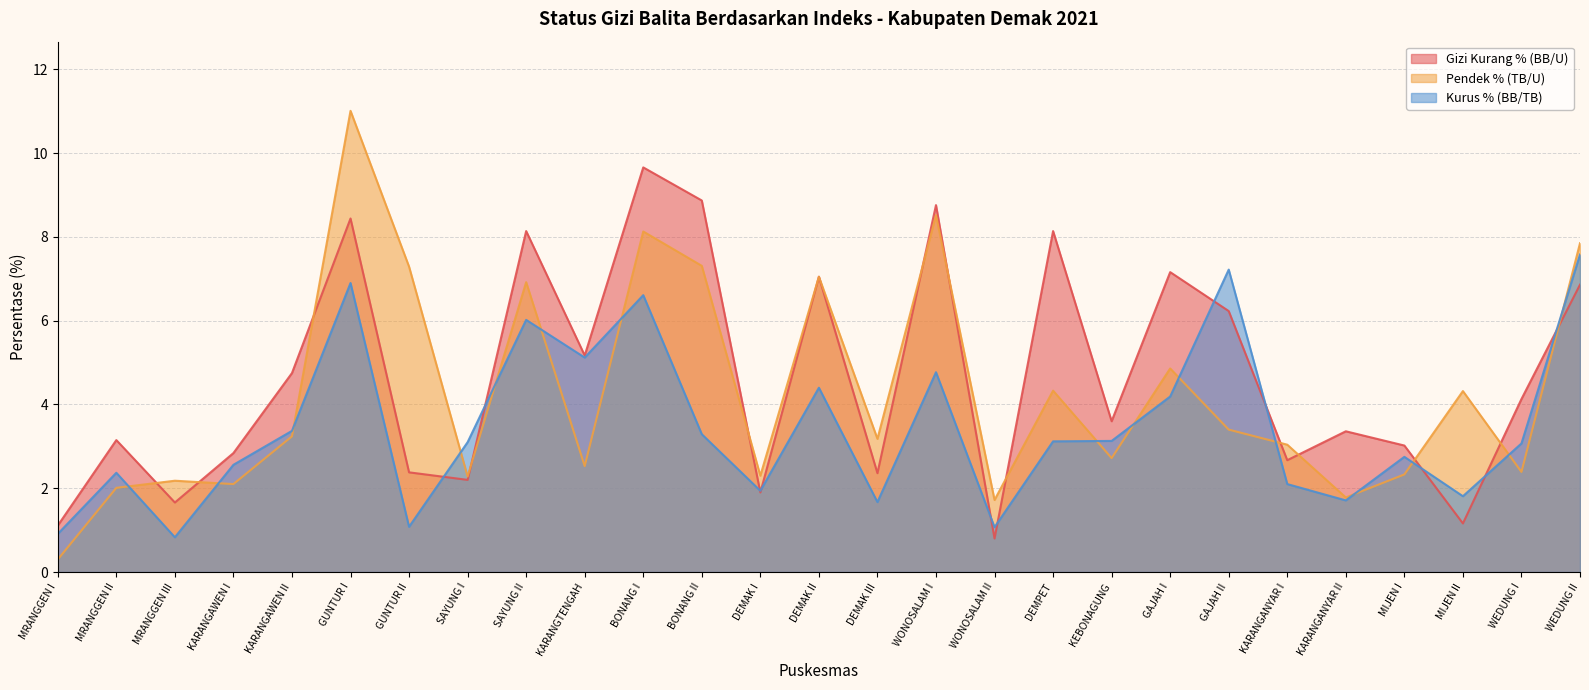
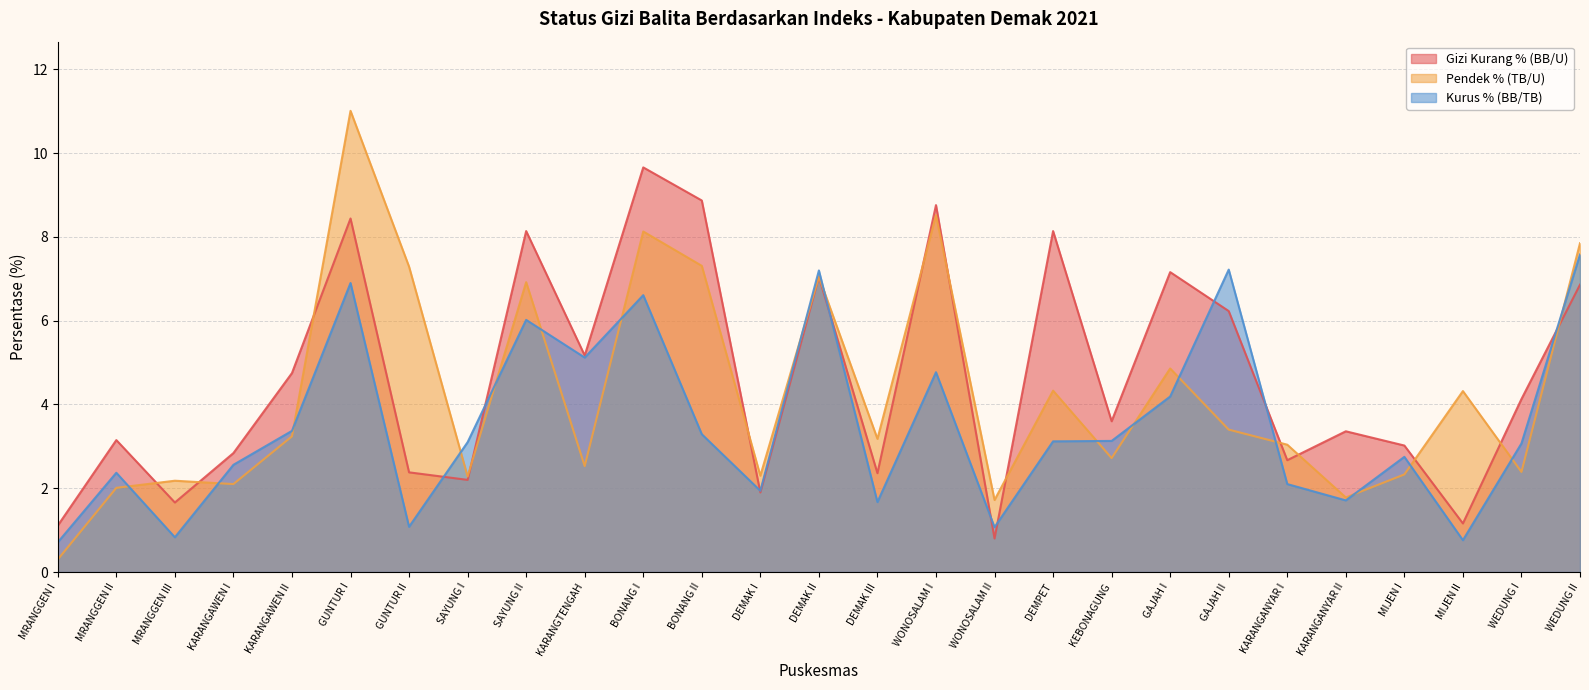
Kurus % (BB/TB), MRANGGEN I: 0.9 -> 0.7
Kurus % (BB/TB), DEMAK II: 4.4 -> 7.2
Kurus % (BB/TB), MIJEN II: 1.8 -> 0.8
